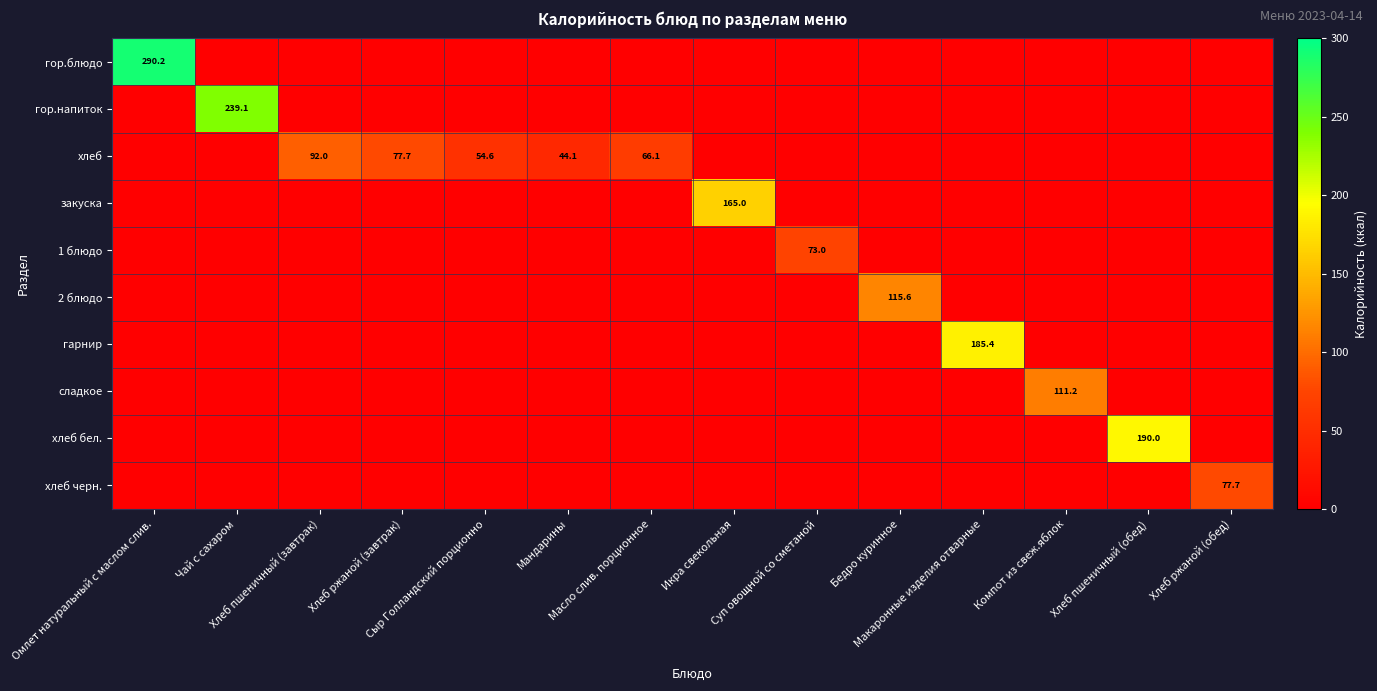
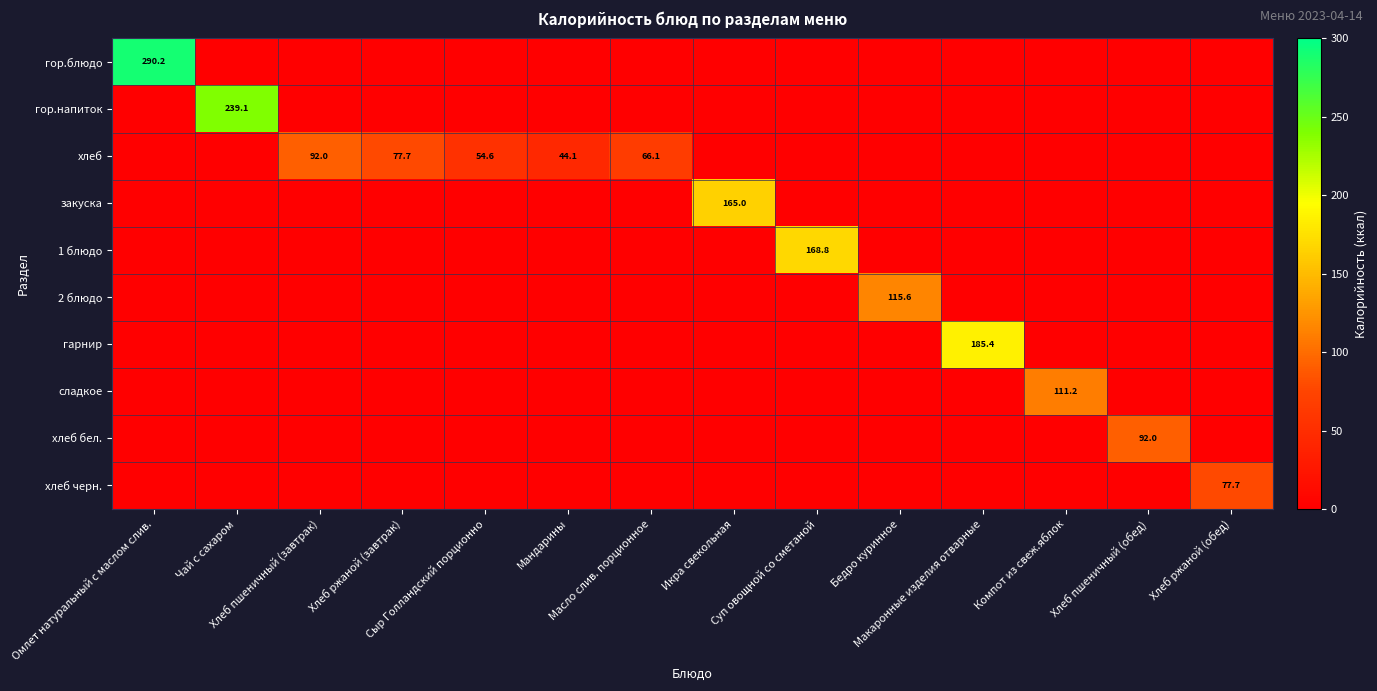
1 блюдо, Суп овощной со сметаной: 73.0 -> 168.8
хлеб бел., Хлеб пшеничный (обед): 190.0 -> 92.0
